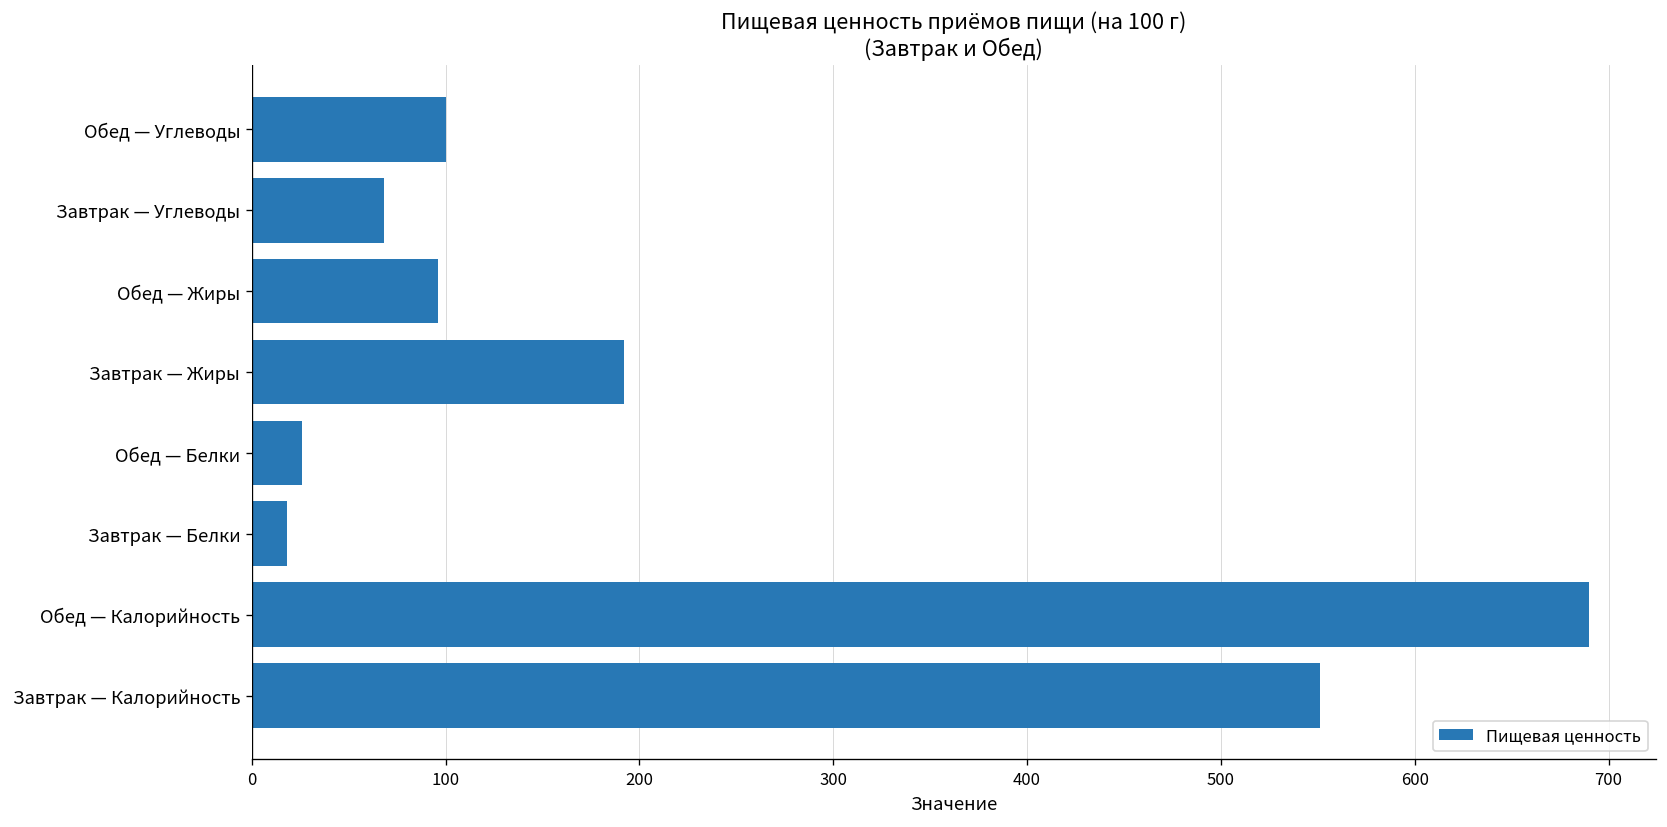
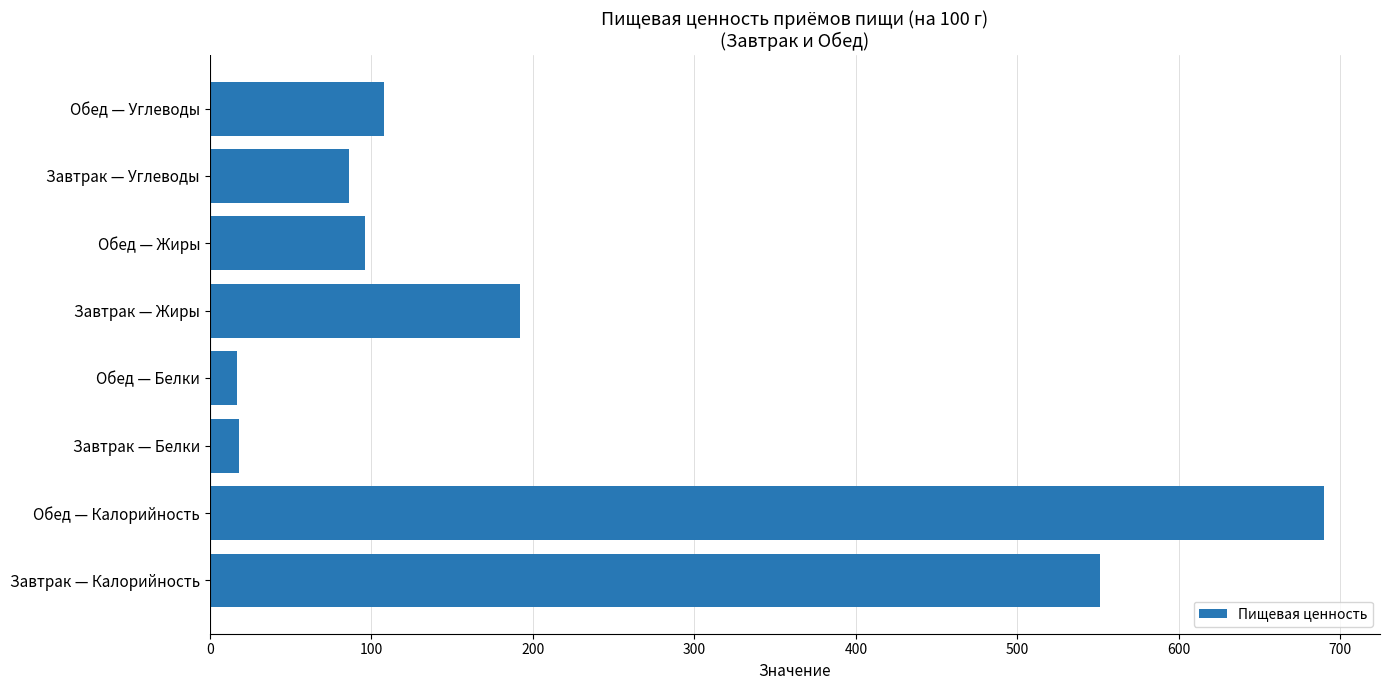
Обед — Углеводы: 100 -> 108
Завтрак — Углеводы: 68 -> 86
Обед — Белки: 26 -> 17
